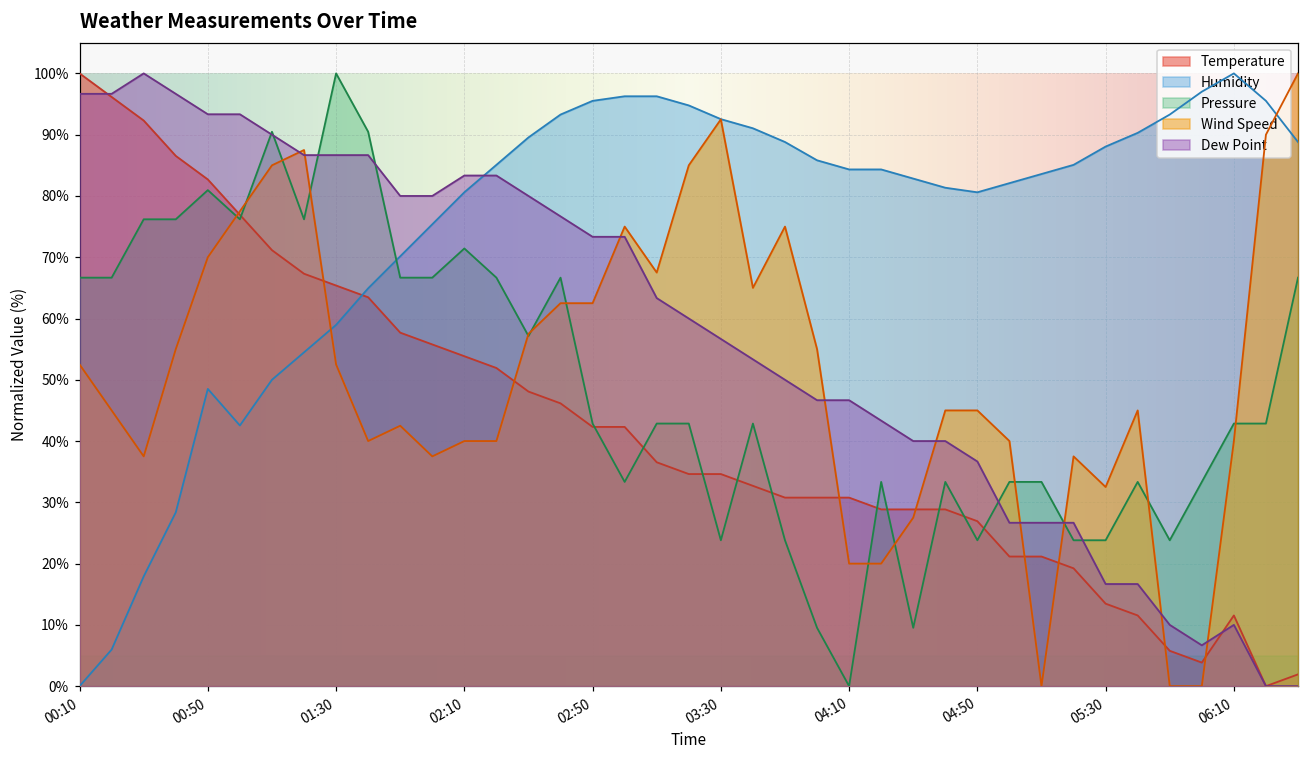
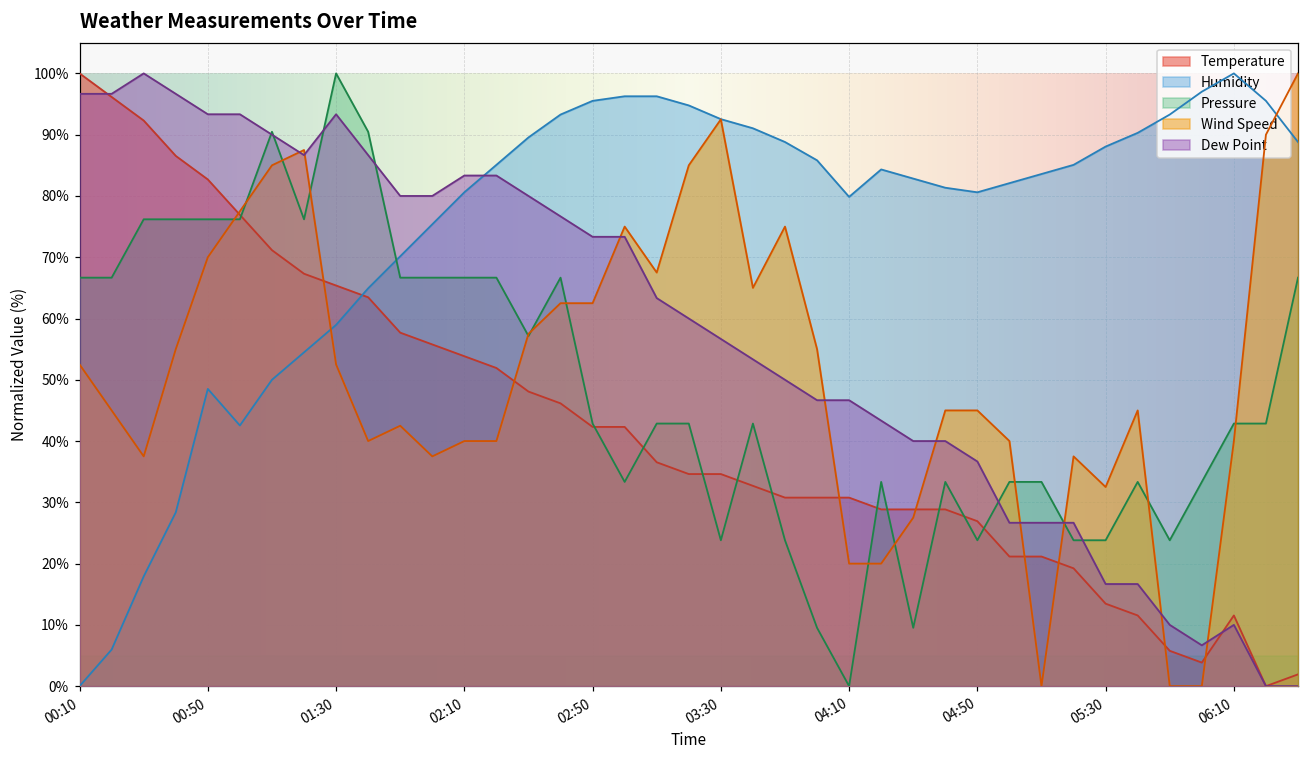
Pressure, 00:50: 81% -> 76%
Dew Point, 01:30: 87% -> 93%
Pressure, 02:10: 71% -> 67%
Humidity, 04:10: 84% -> 80%
